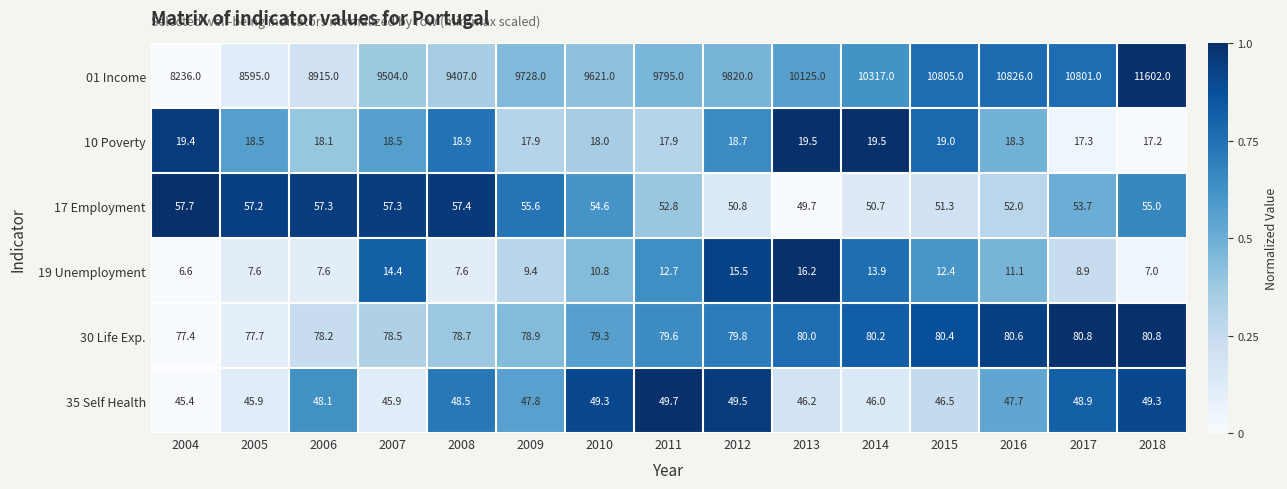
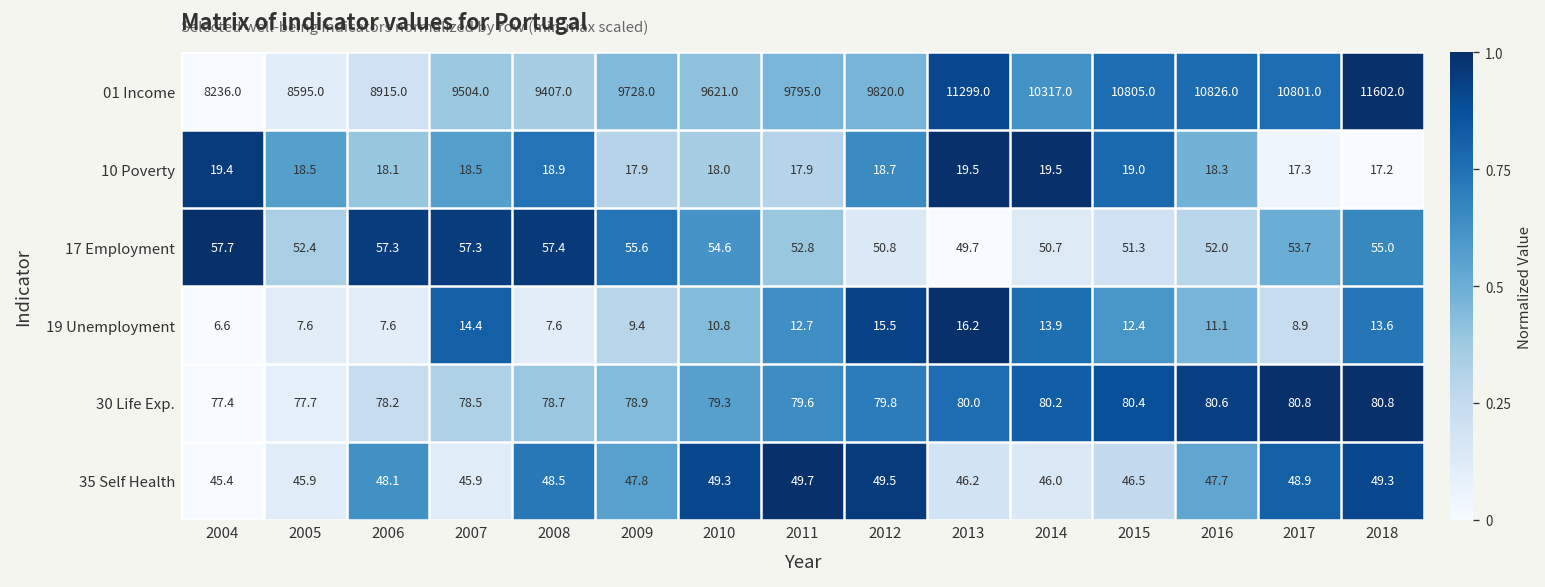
01 Income, 2013: 10125.0 -> 11299.0
17 Employment, 2005: 57.2 -> 52.4
19 Unemployment, 2018: 7.0 -> 13.6
